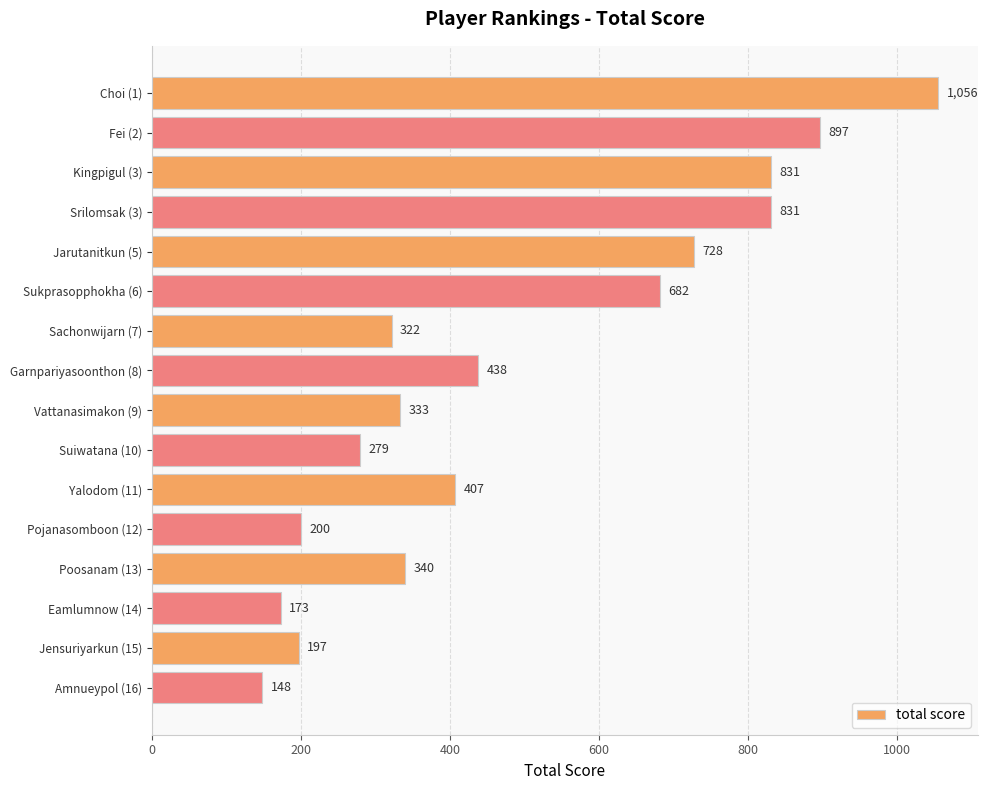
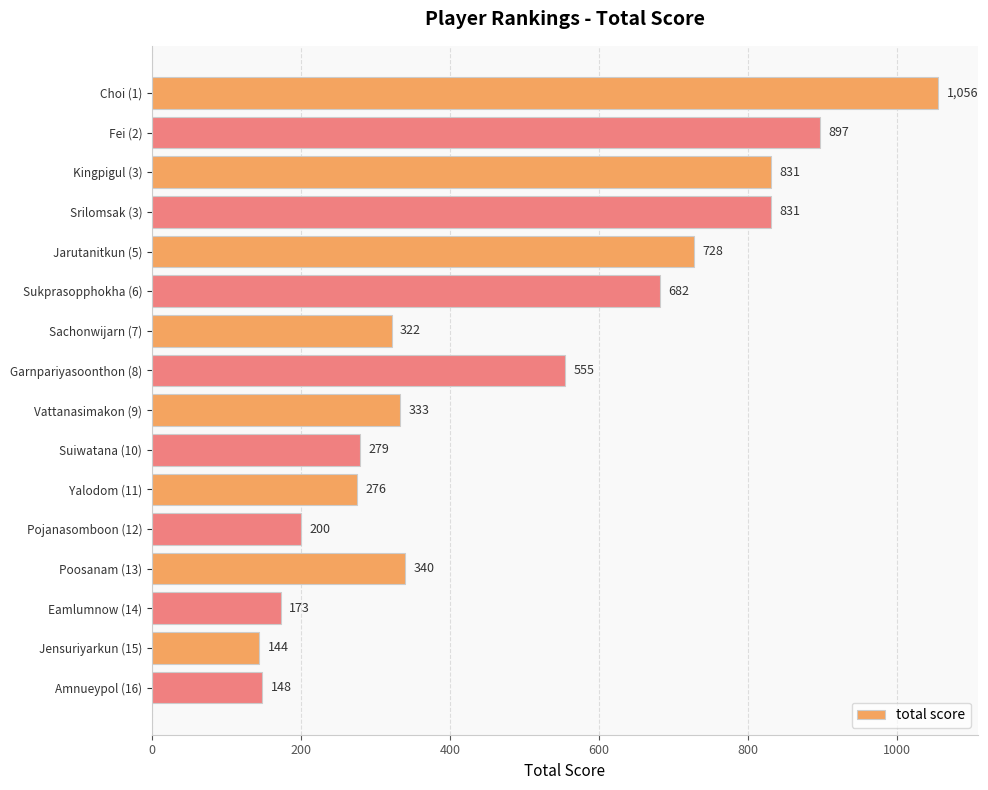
Garnpariyasoonthon (8): 438 -> 555
Yalodom (11): 407 -> 276
Jensuriyarkun (15): 197 -> 144
